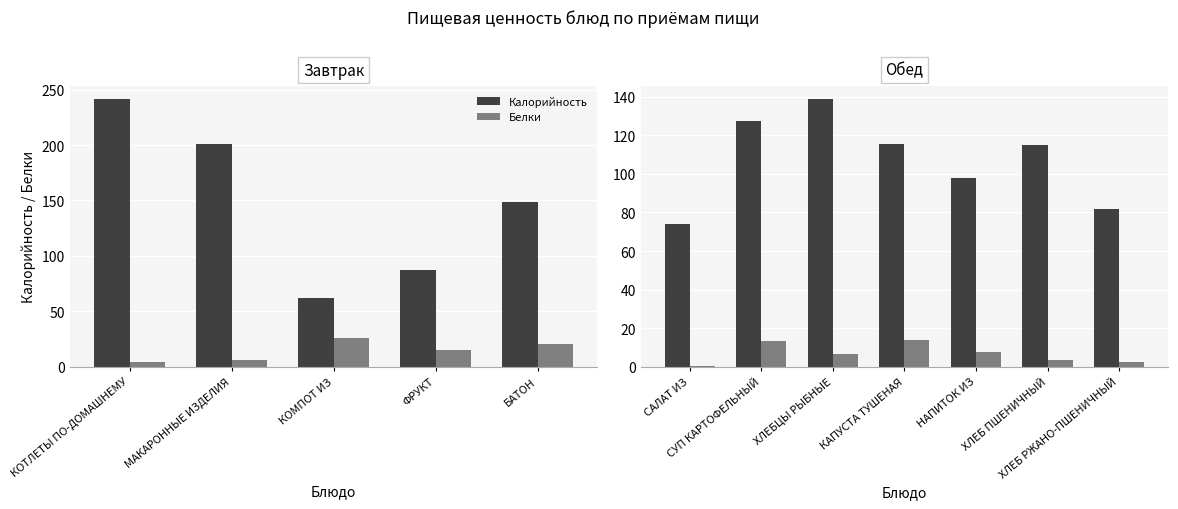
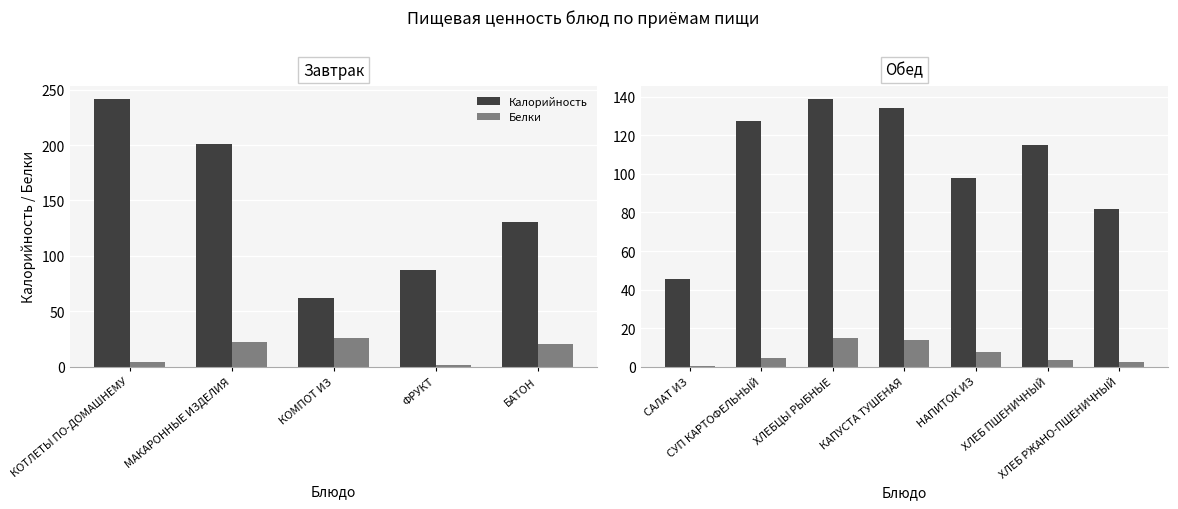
Завтрак, Белки, МАКАРОННЫЕ ИЗДЕЛИЯ: 6 -> 22
Завтрак, Белки, ФРУКТ: 15 -> 2
Завтрак, Калорийность, БАТОН: 148 -> 131
Обед, Калорийность, САЛАТ ИЗ: 74 -> 45
Обед, Белки, СУП КАРТОФЕЛЬНЫЙ: 13 -> 5
Обед, Белки, ХЛЕБЦЫ РЫБНЫЕ: 7 -> 15
Обед, Калорийность, КАПУСТА ТУШЕНАЯ: 116 -> 134
